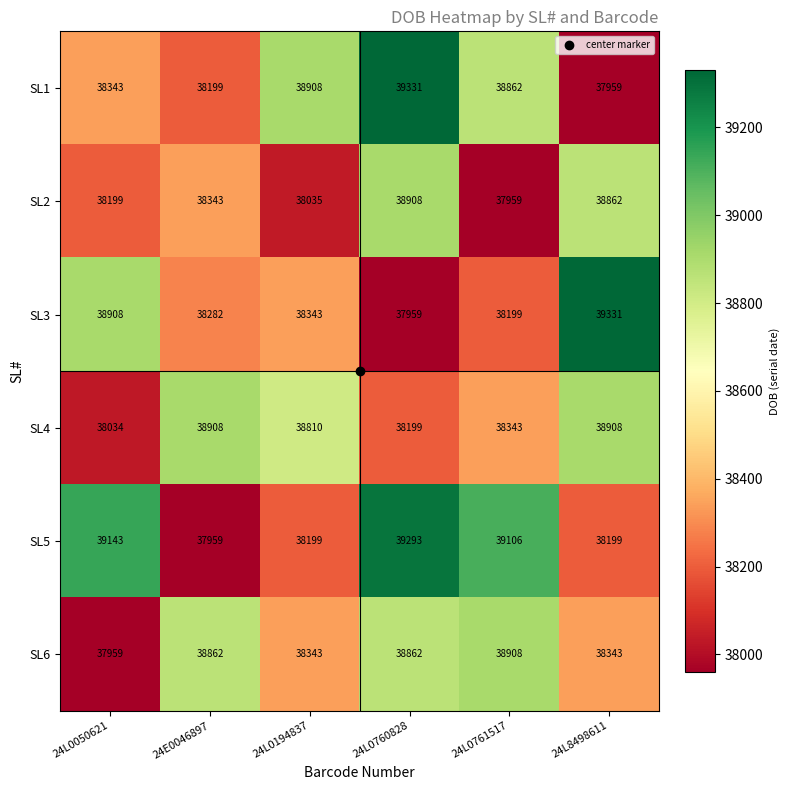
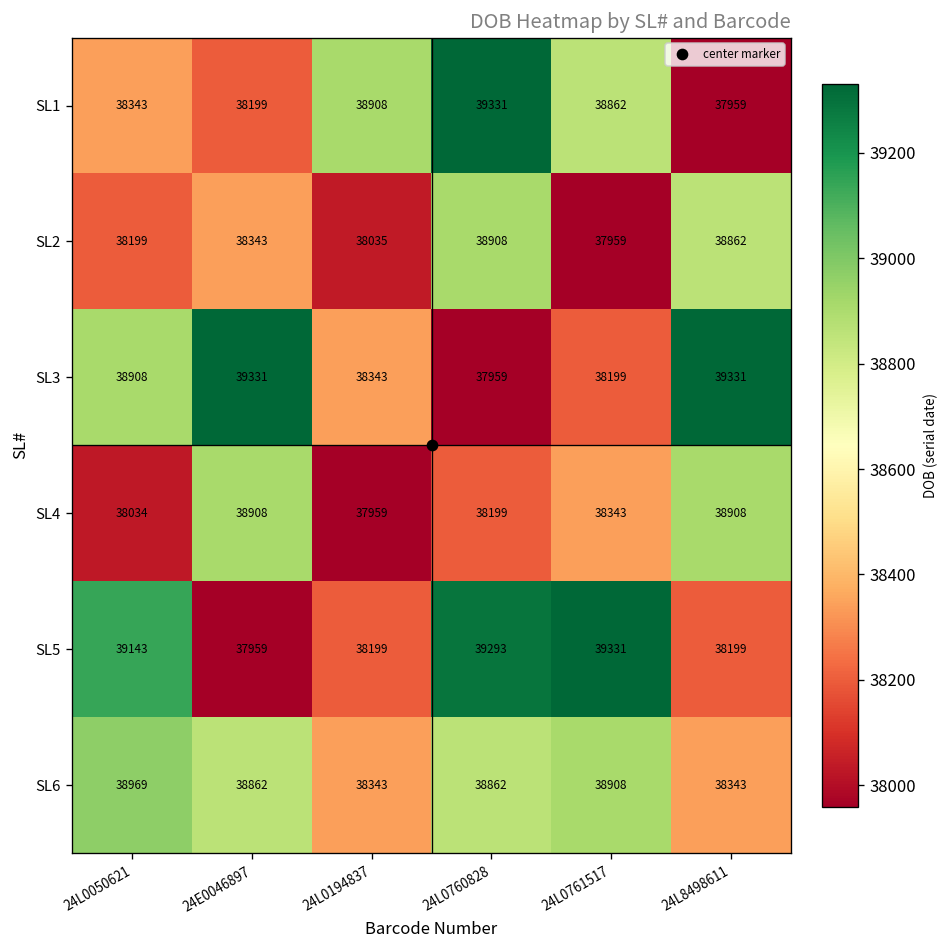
SL3, 24E0046897: 38282 -> 39331
SL4, 24L0194837: 38810 -> 37959
SL5, 24L0761517: 39106 -> 39331
SL6, 24L0050621: 37959 -> 38969
